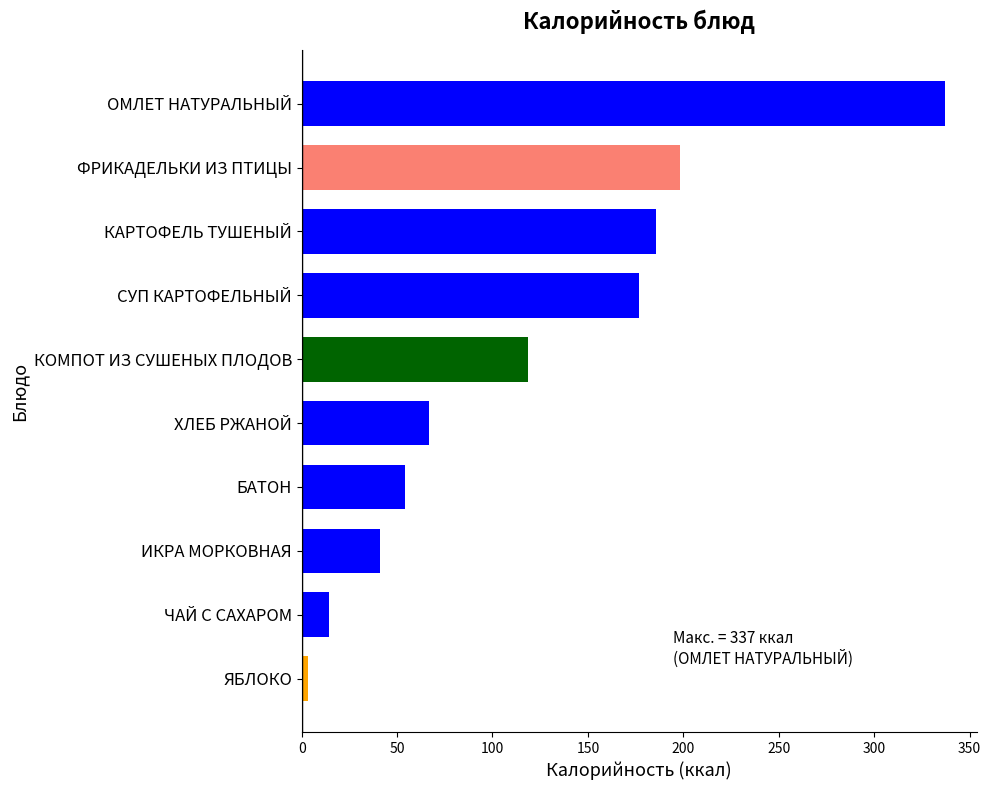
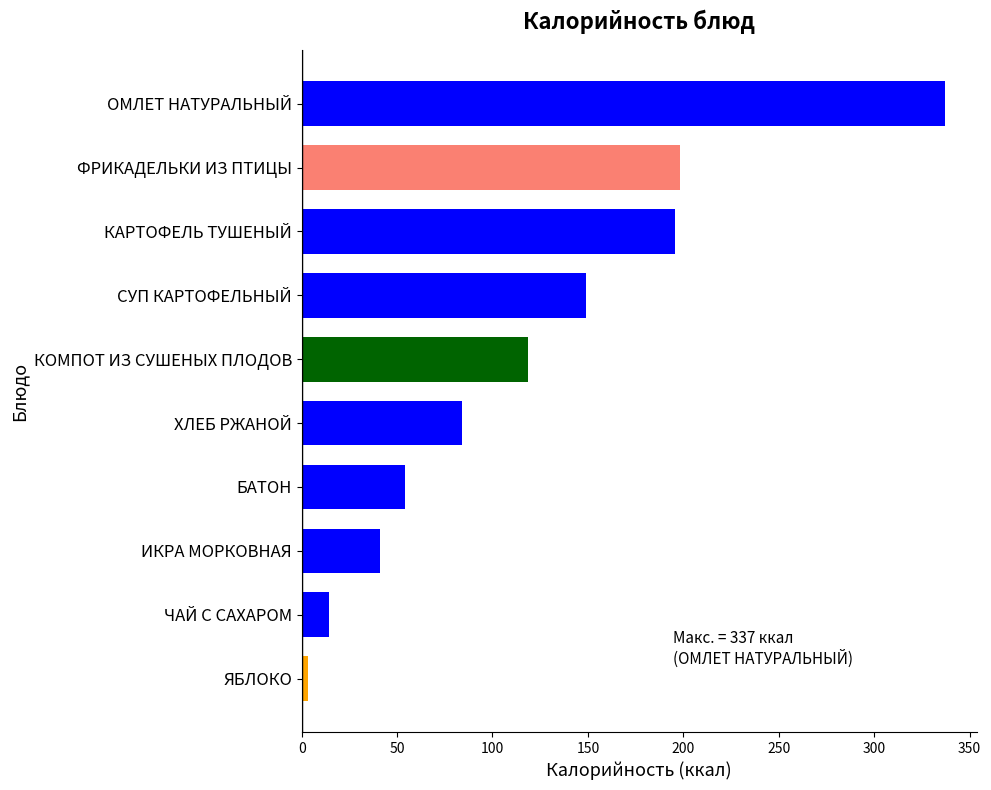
КАРТОФЕЛЬ ТУШЕНЫЙ: 186 -> 196
СУП КАРТОФЕЛЬНЫЙ: 177 -> 149
ХЛЕБ РЖАНОЙ: 67 -> 84
